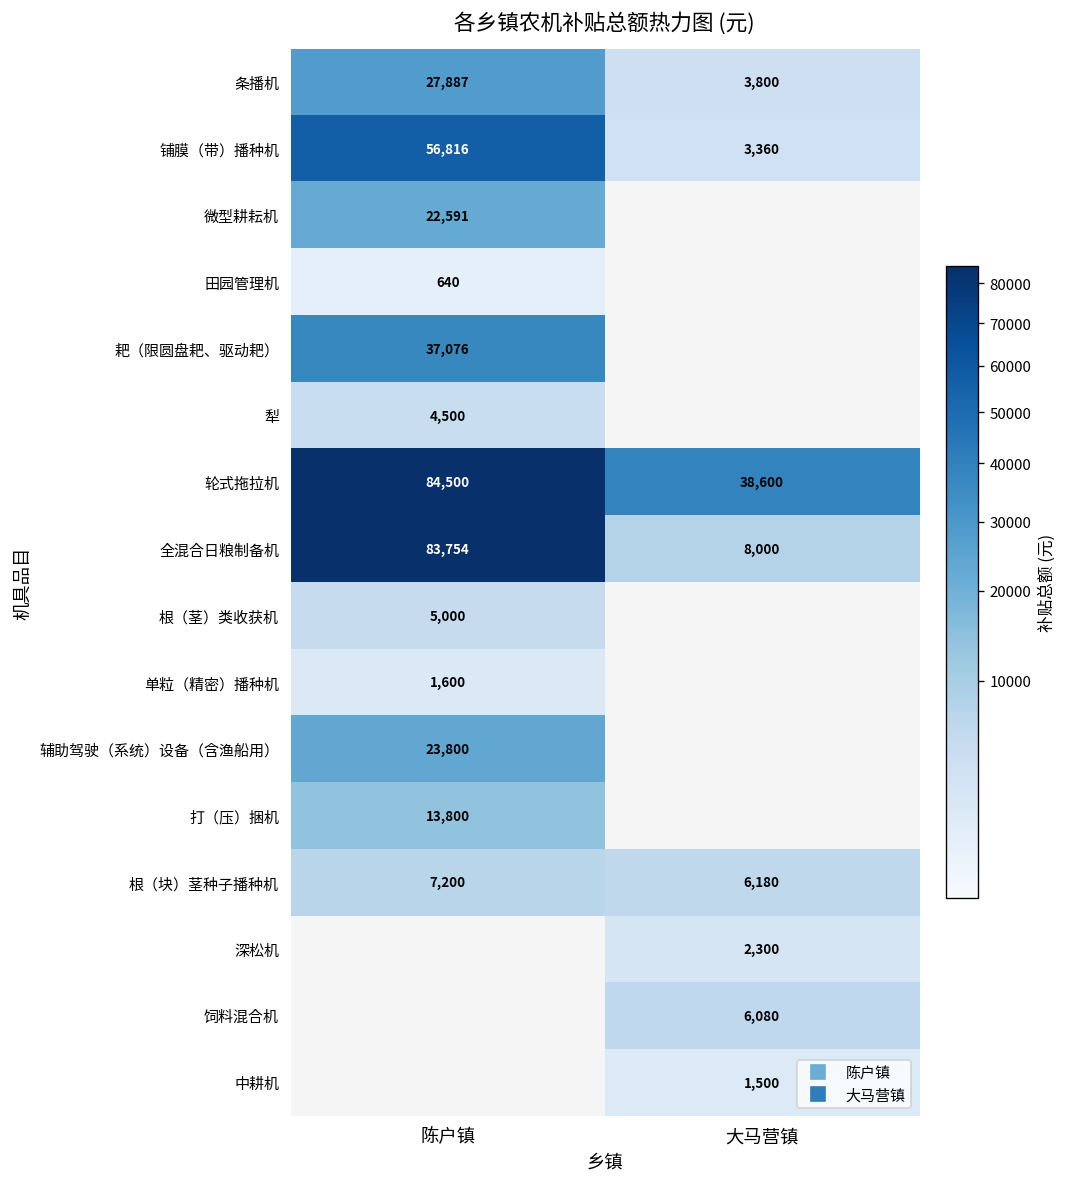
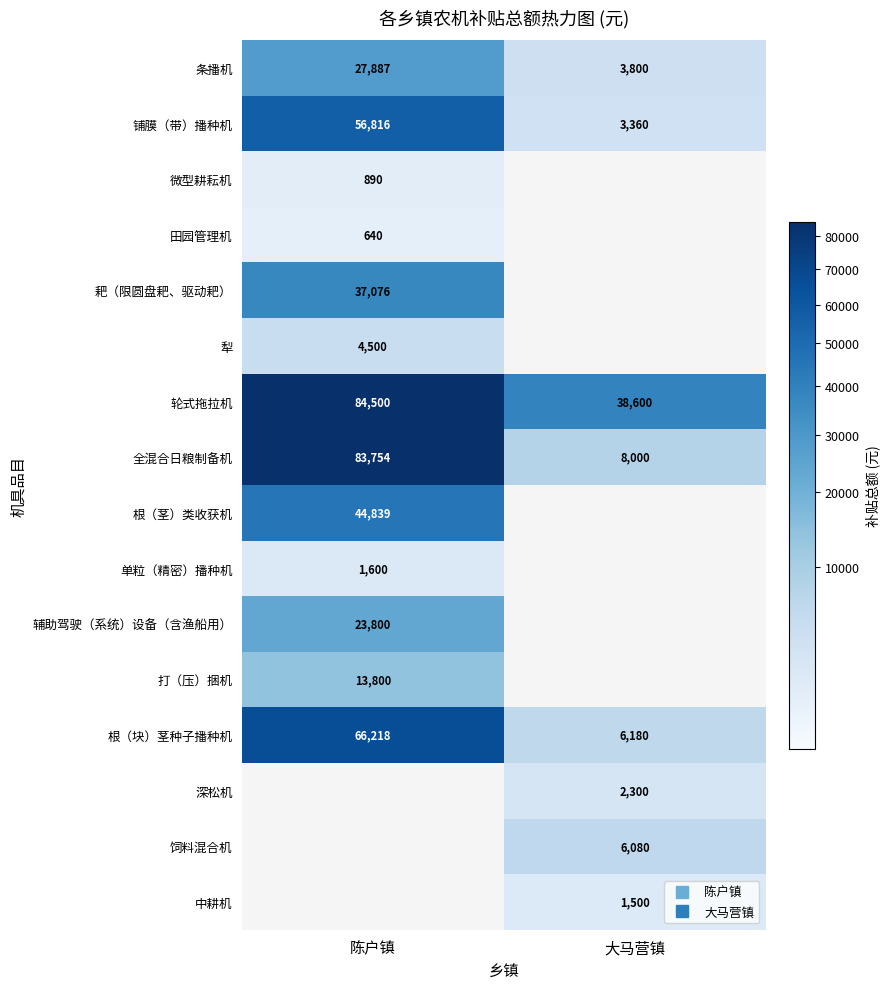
微型耕耘机, 陈户镇: 22,591 -> 890
根（茎）类收获机, 陈户镇: 5,000 -> 44,839
根（块）茎种子播种机, 陈户镇: 7,200 -> 66,218
